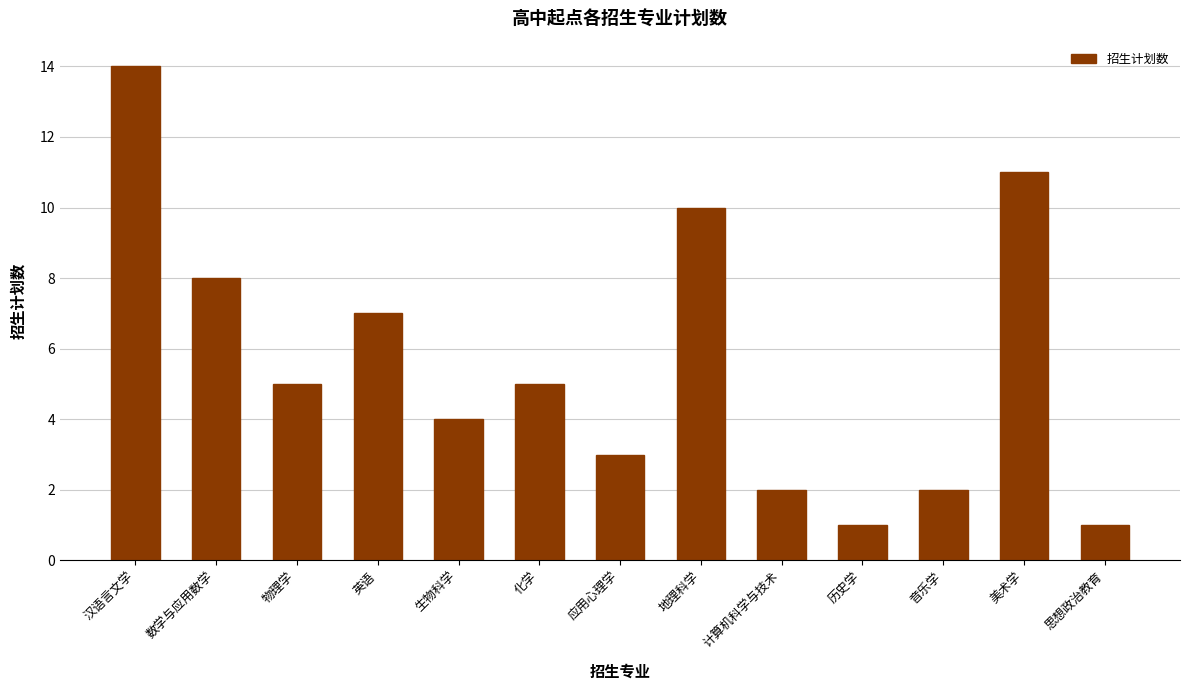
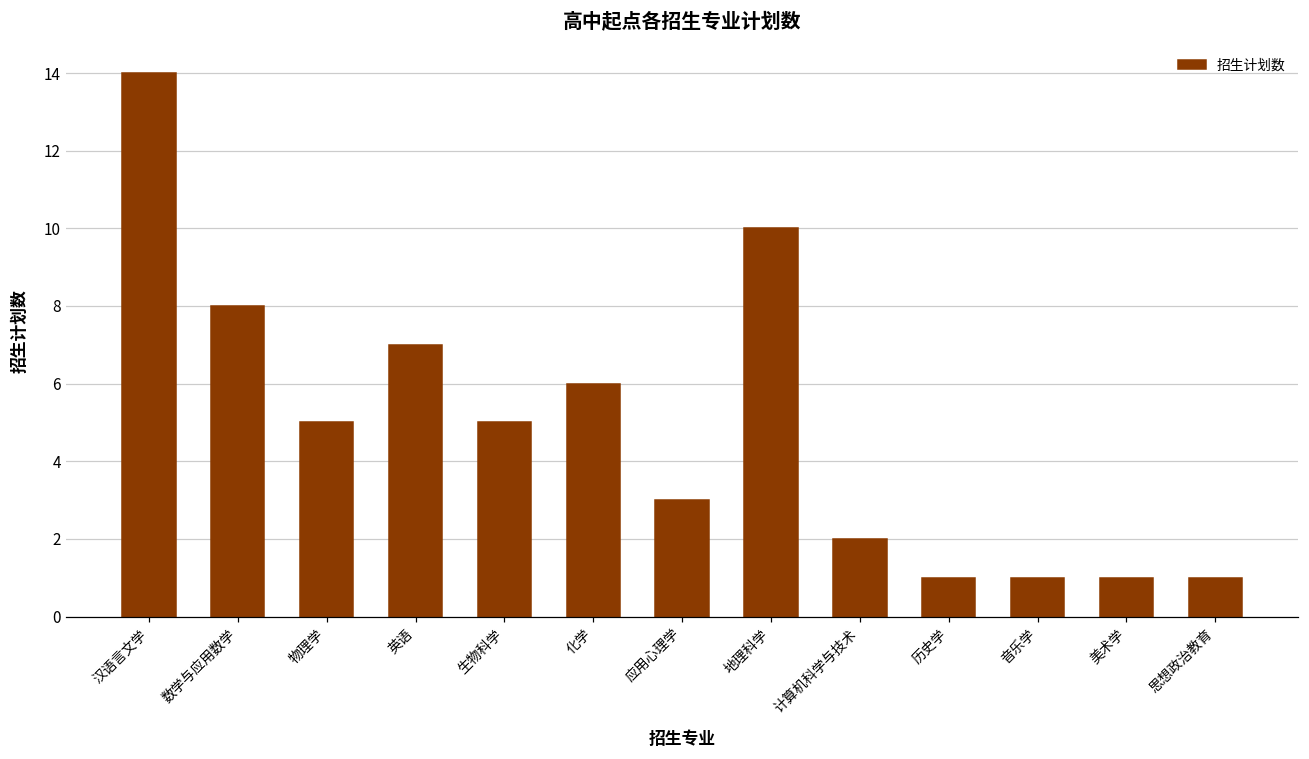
生物科学: 4 -> 5
化学: 5 -> 6
音乐学: 2 -> 1
美术学: 11 -> 1
